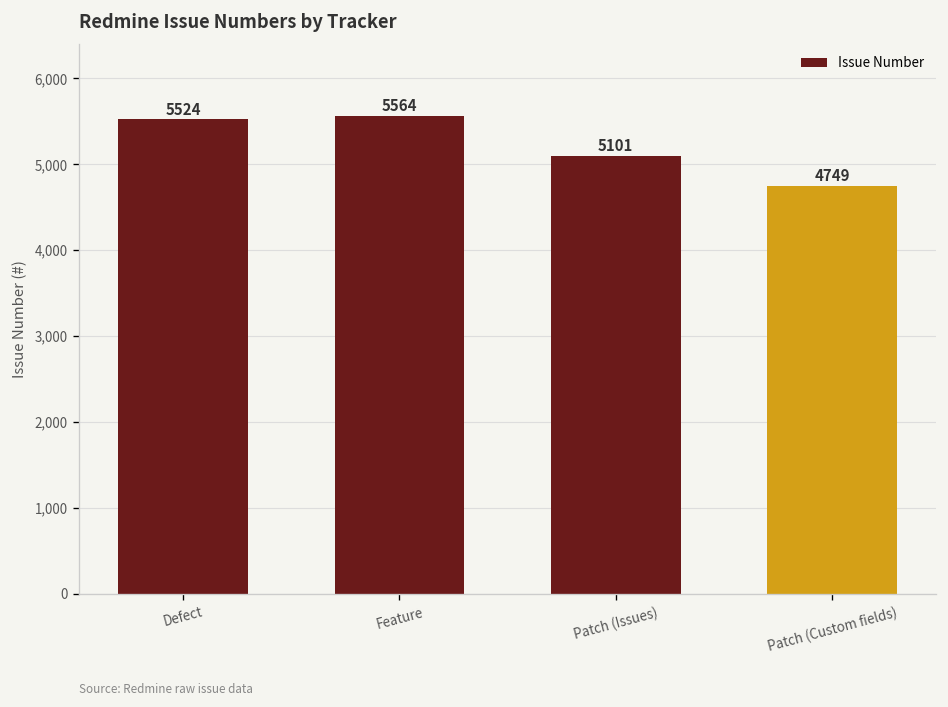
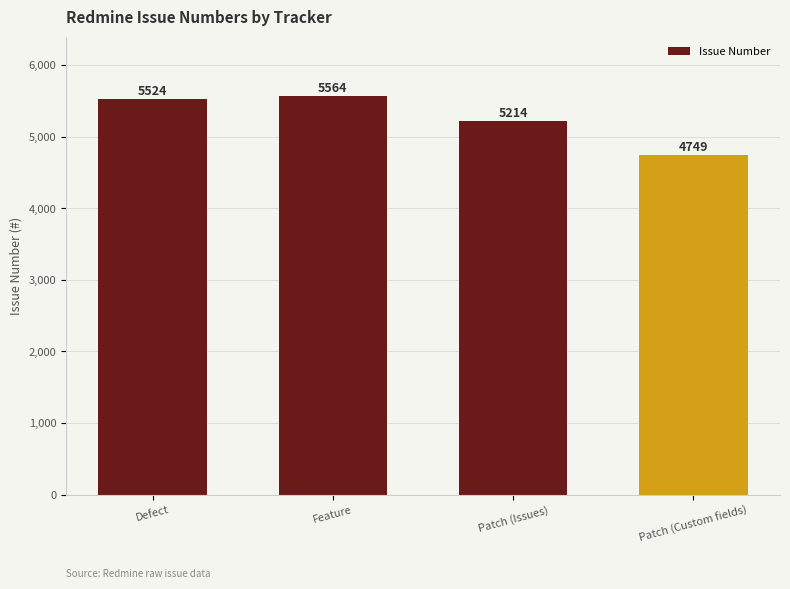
Patch (Issues): 5101 -> 5214
